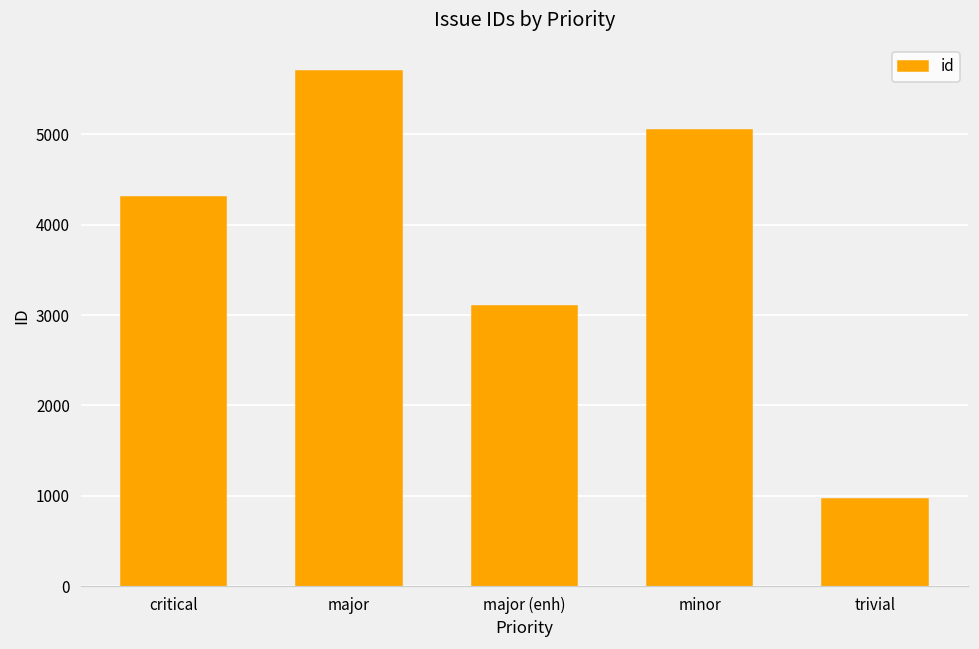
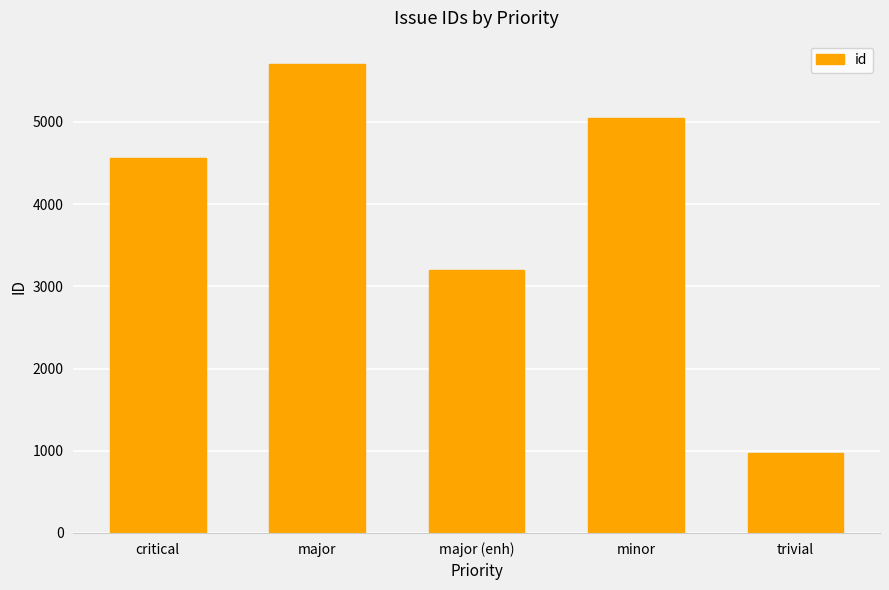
critical: 4300 -> 4600
major (enh): 3100 -> 3200
